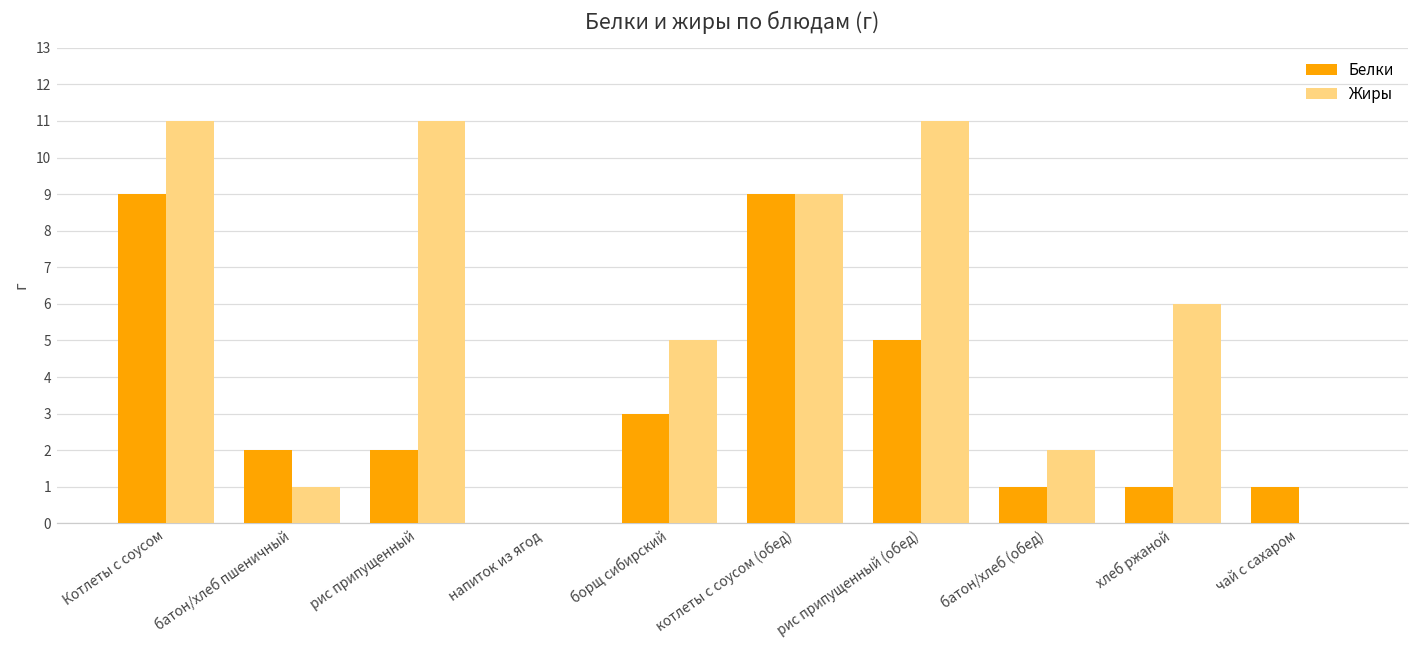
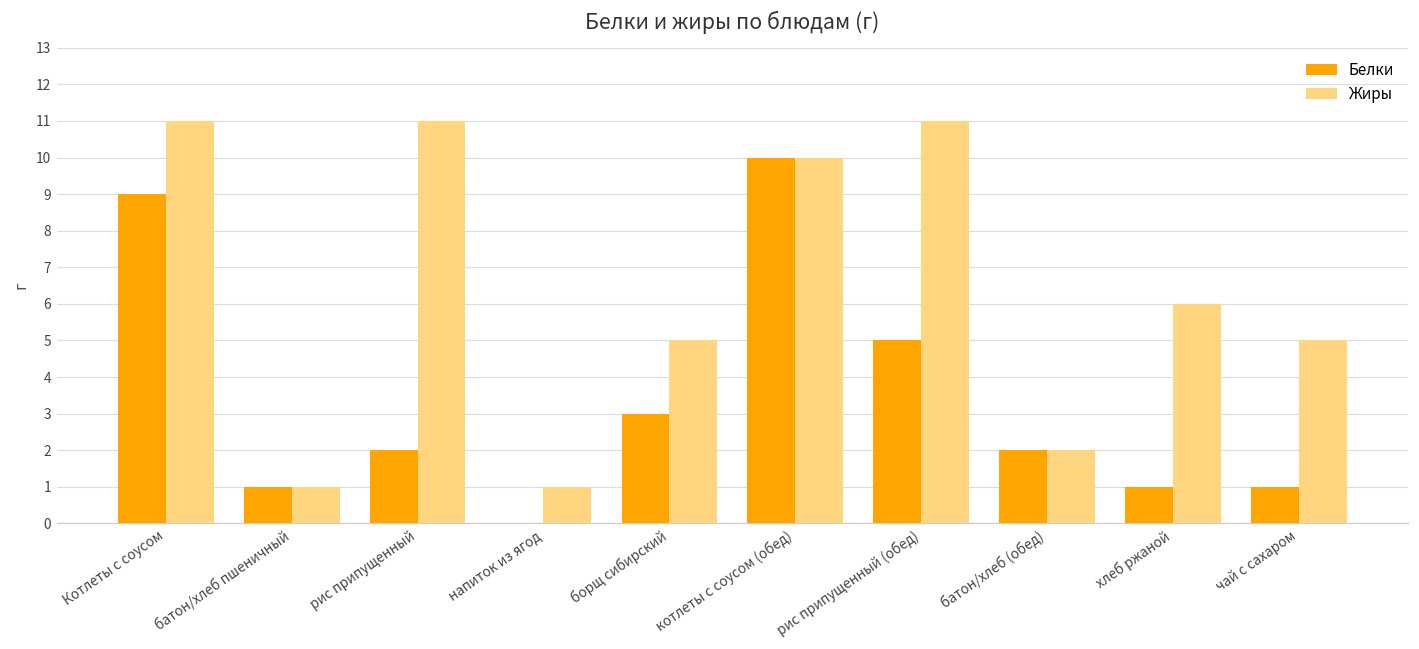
Белки, батон/хлеб пшеничный: 2 -> 1
Жиры, напиток из ягод: 0 -> 1
Белки, котлеты с соусом (обед): 9 -> 10
Жиры, котлеты с соусом (обед): 9 -> 10
Белки, батон/хлеб (обед): 1 -> 2
Жиры, чай с сахаром: 0 -> 5
